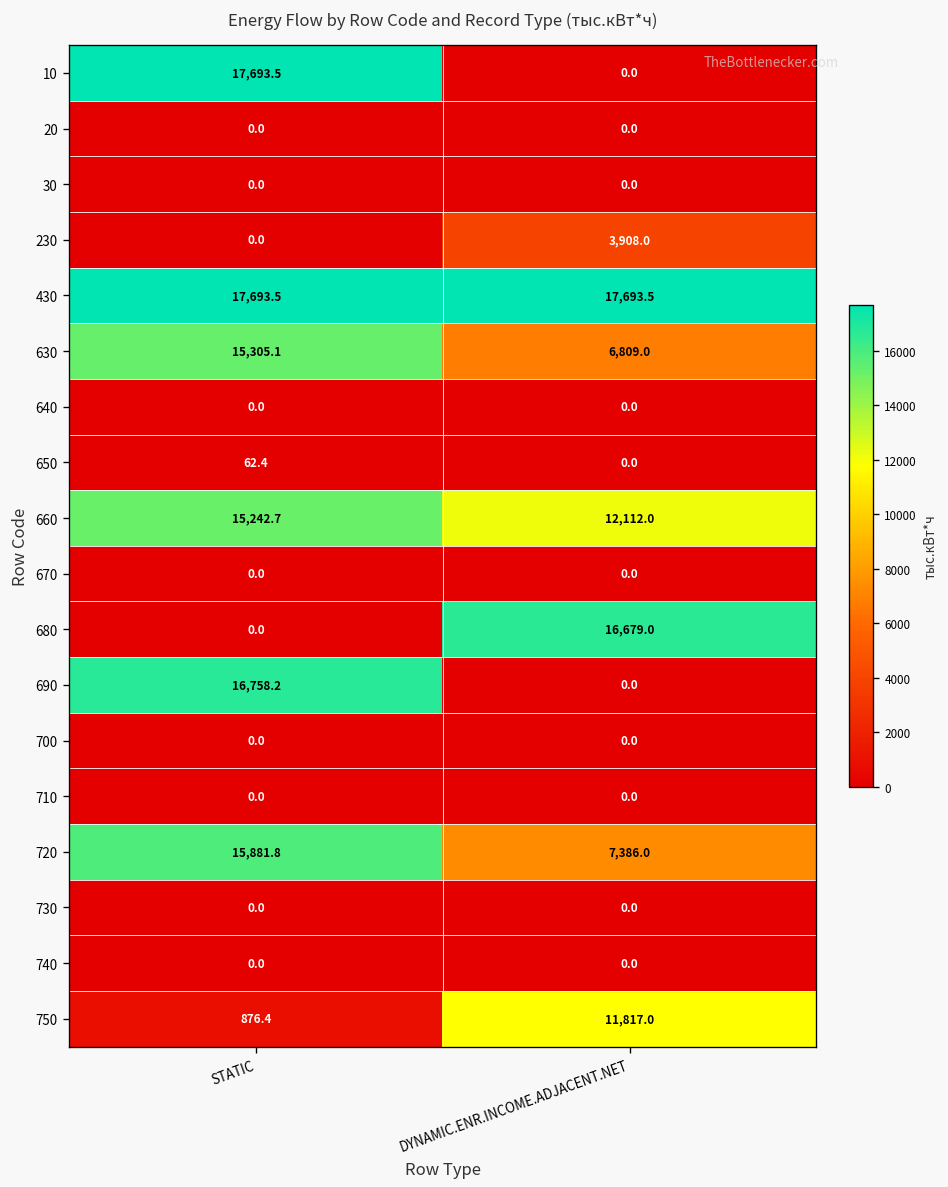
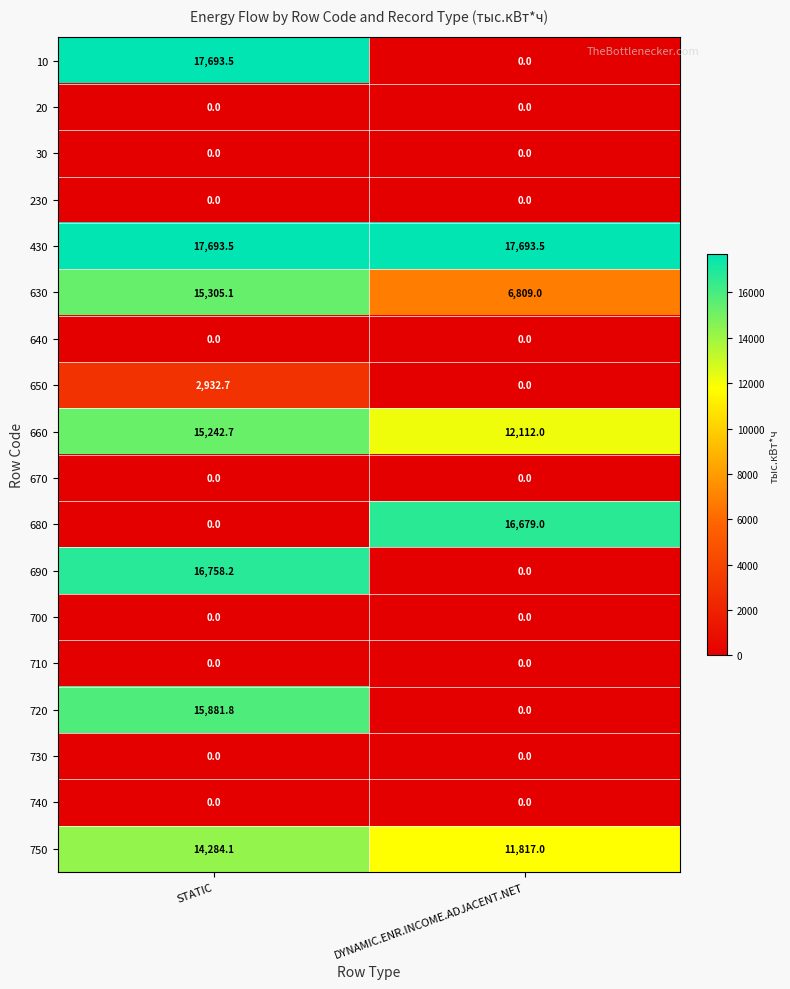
230, DYNAMIC.ENR.INCOME.ADJACENT.NET: 3,908.0 -> 0.0
650, STATIC: 62.4 -> 2,932.7
720, DYNAMIC.ENR.INCOME.ADJACENT.NET: 7,386.0 -> 0.0
750, STATIC: 876.4 -> 14,284.1
